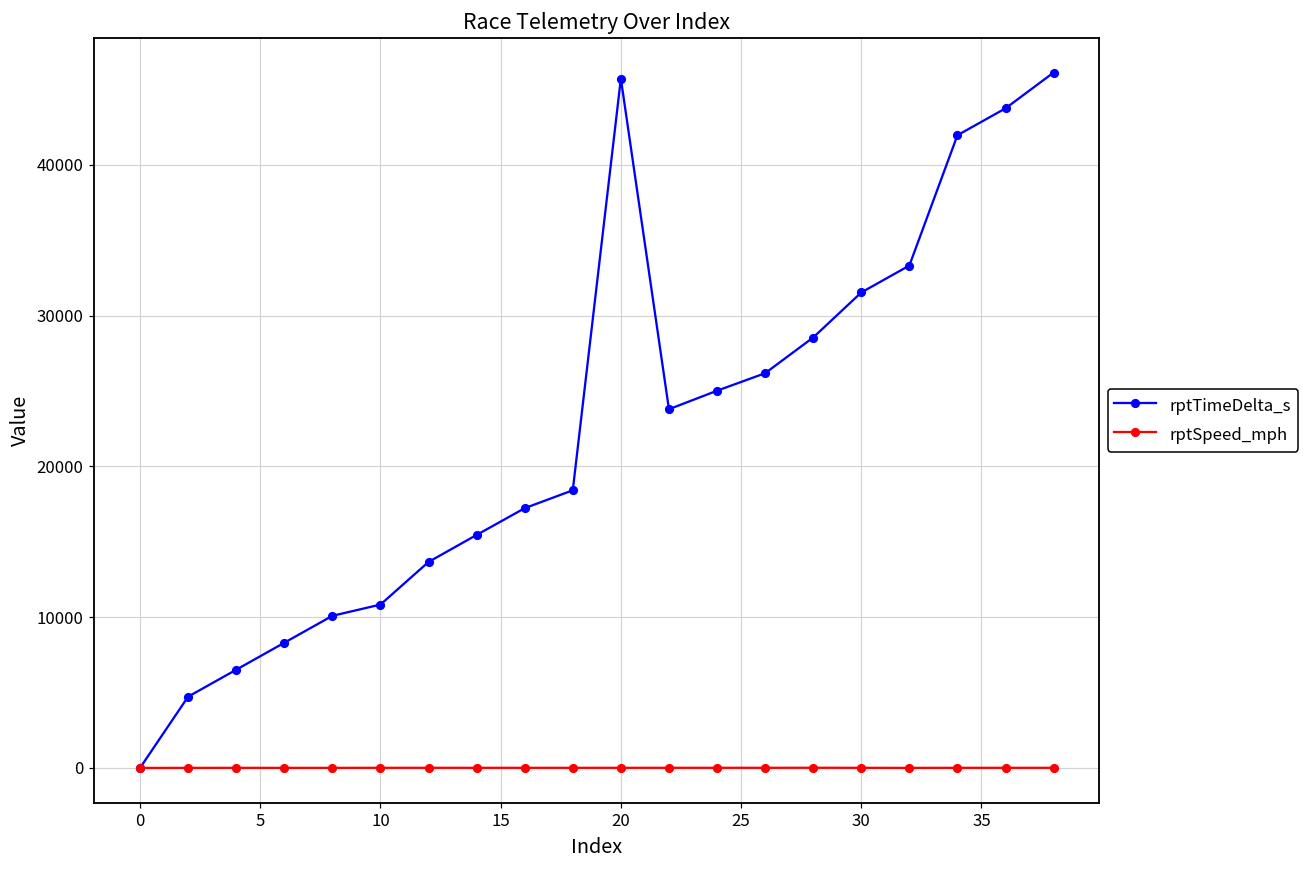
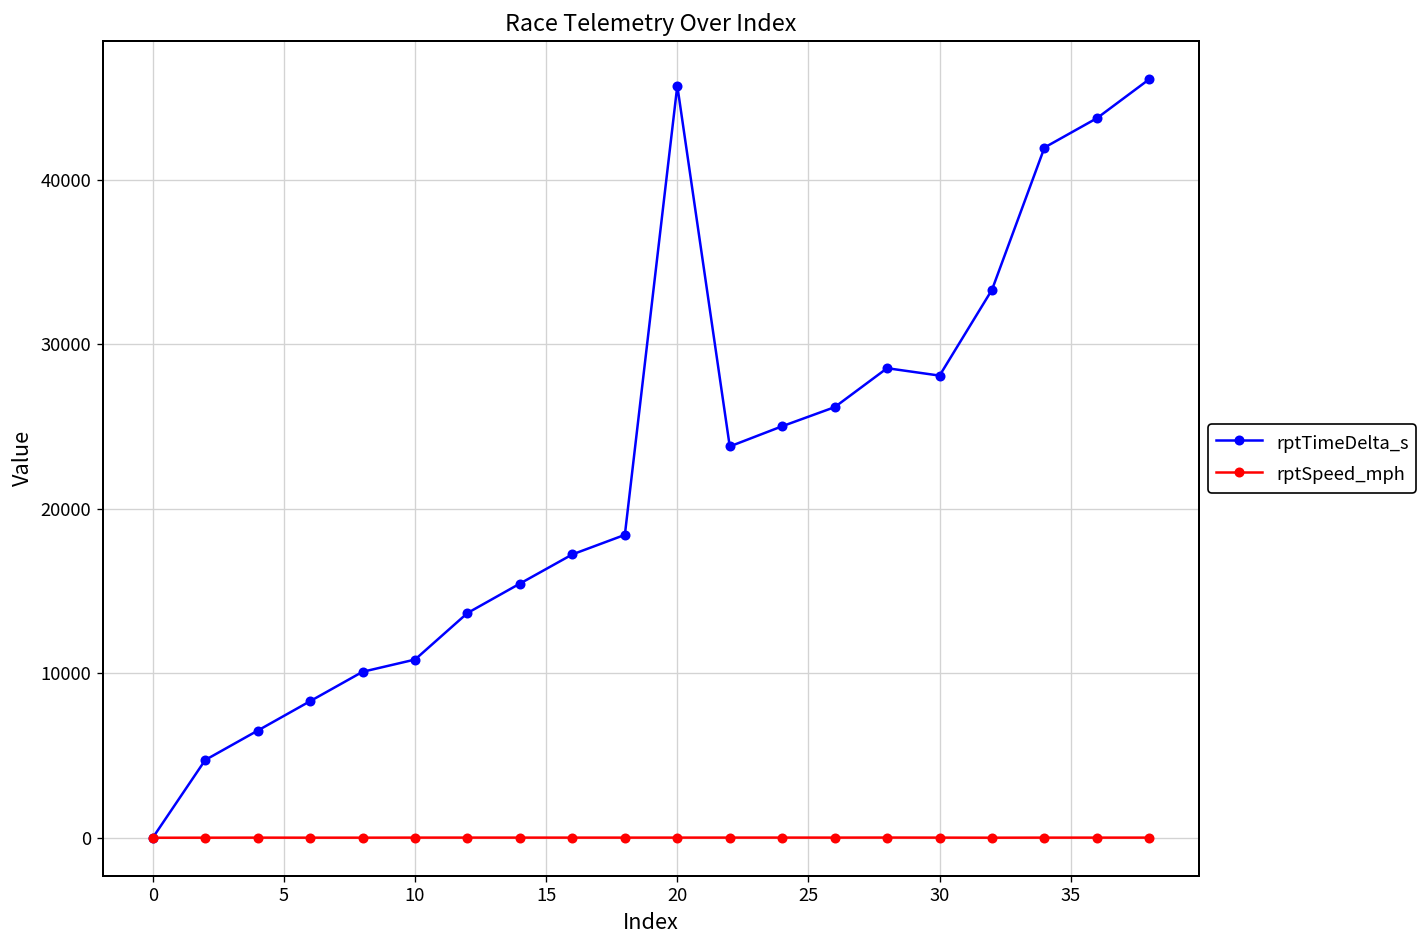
rptTimeDelta_s, 30: 31500 -> 28100
